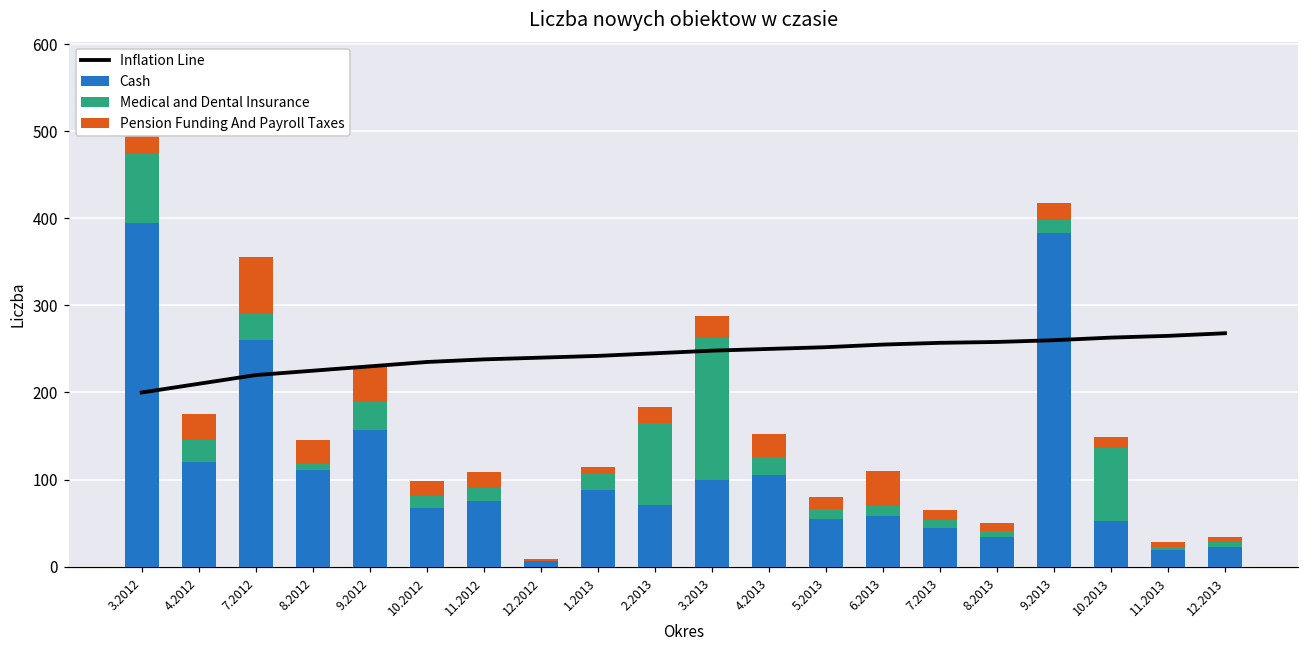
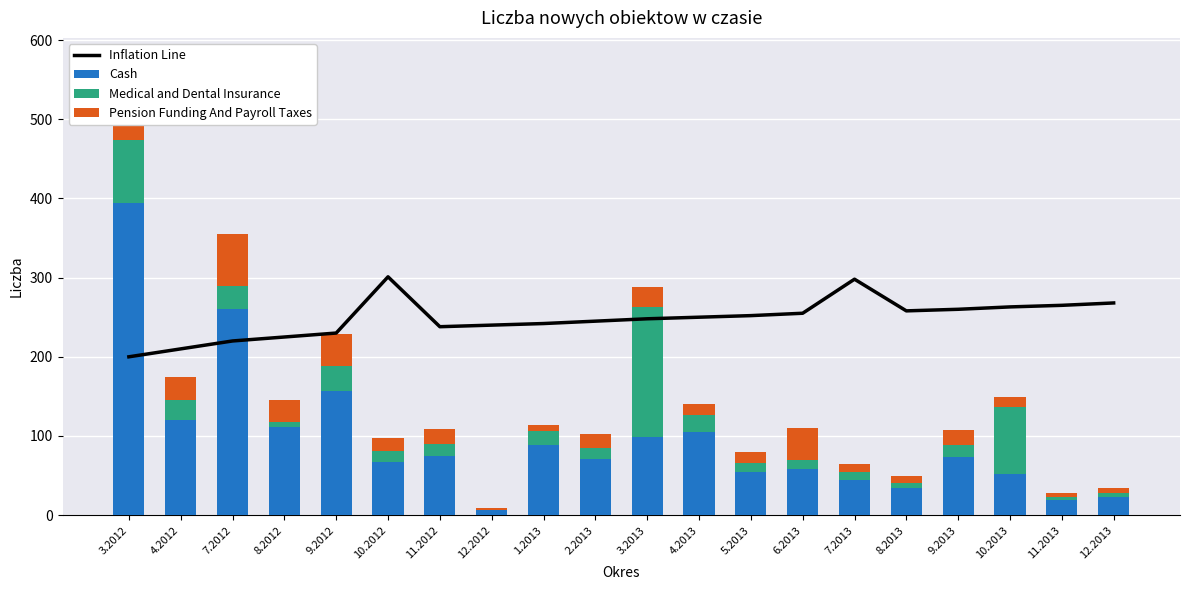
Inflation Line, 10.2012: 240 -> 300
Medical and Dental Insurance, 2.2013: 90 -> 10
Pension Funding And Payroll Taxes, 4.2013: 30 -> 10
Inflation Line, 7.2013: 260 -> 300
Cash, 9.2013: 380 -> 70
